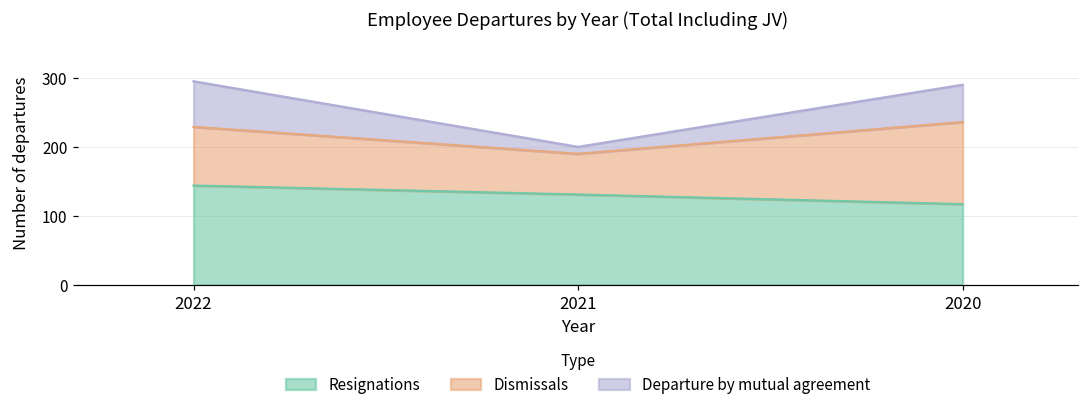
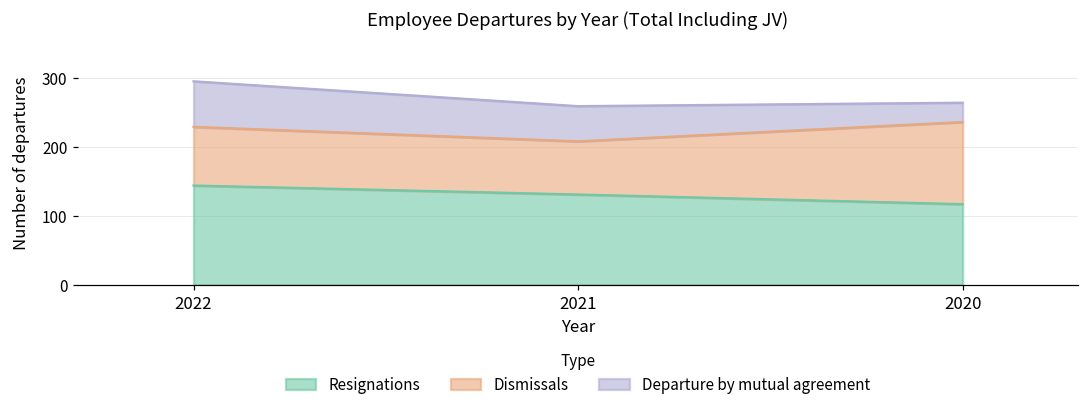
Dismissals, 2021: 60 -> 80
Departure by mutual agreement, 2021: 10 -> 50
Departure by mutual agreement, 2020: 50 -> 30
